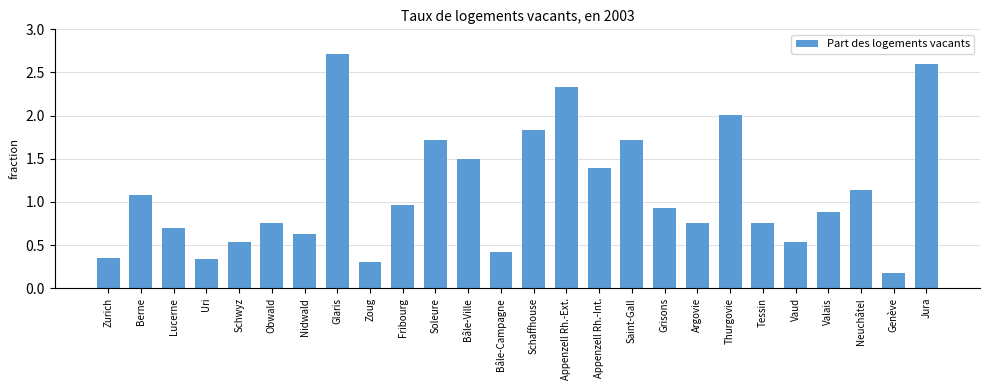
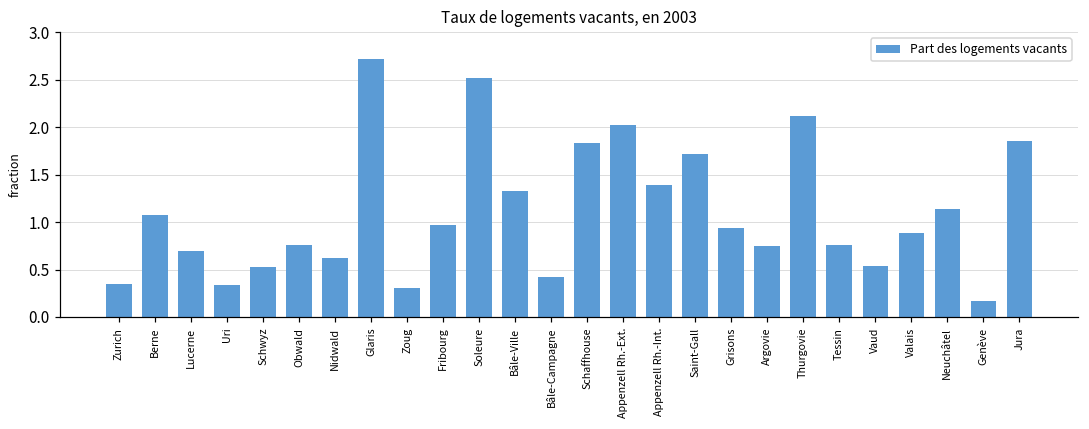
Soleure: 1.7 -> 2.5
Bâle-Ville: 1.5 -> 1.3
Appenzell Rh.-Ext.: 2.3 -> 2.0
Thurgovie: 2.0 -> 2.1
Jura: 2.6 -> 1.9
